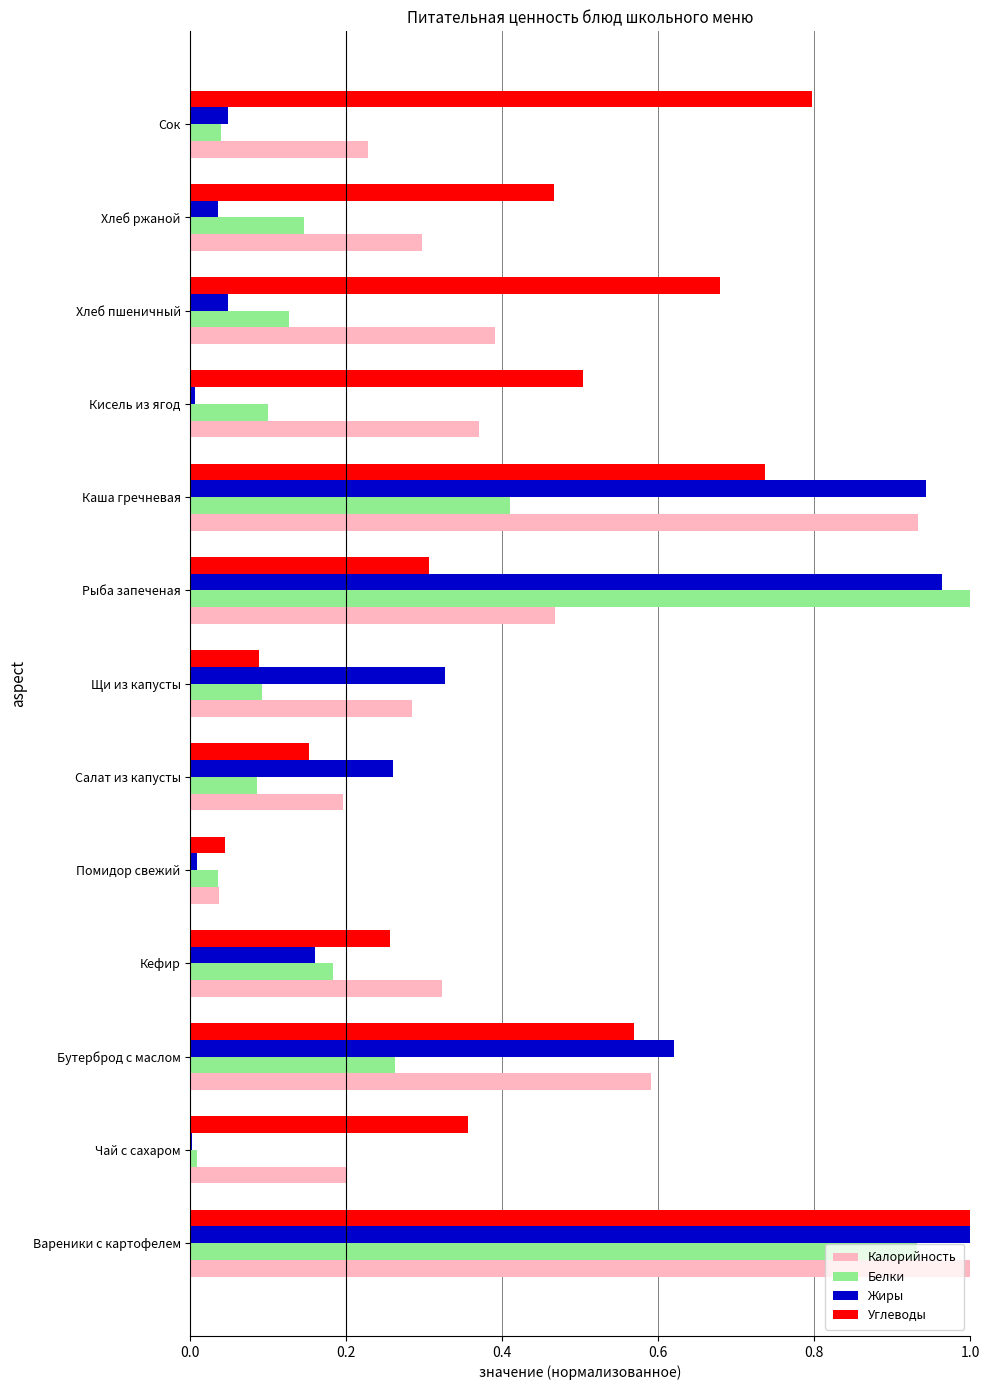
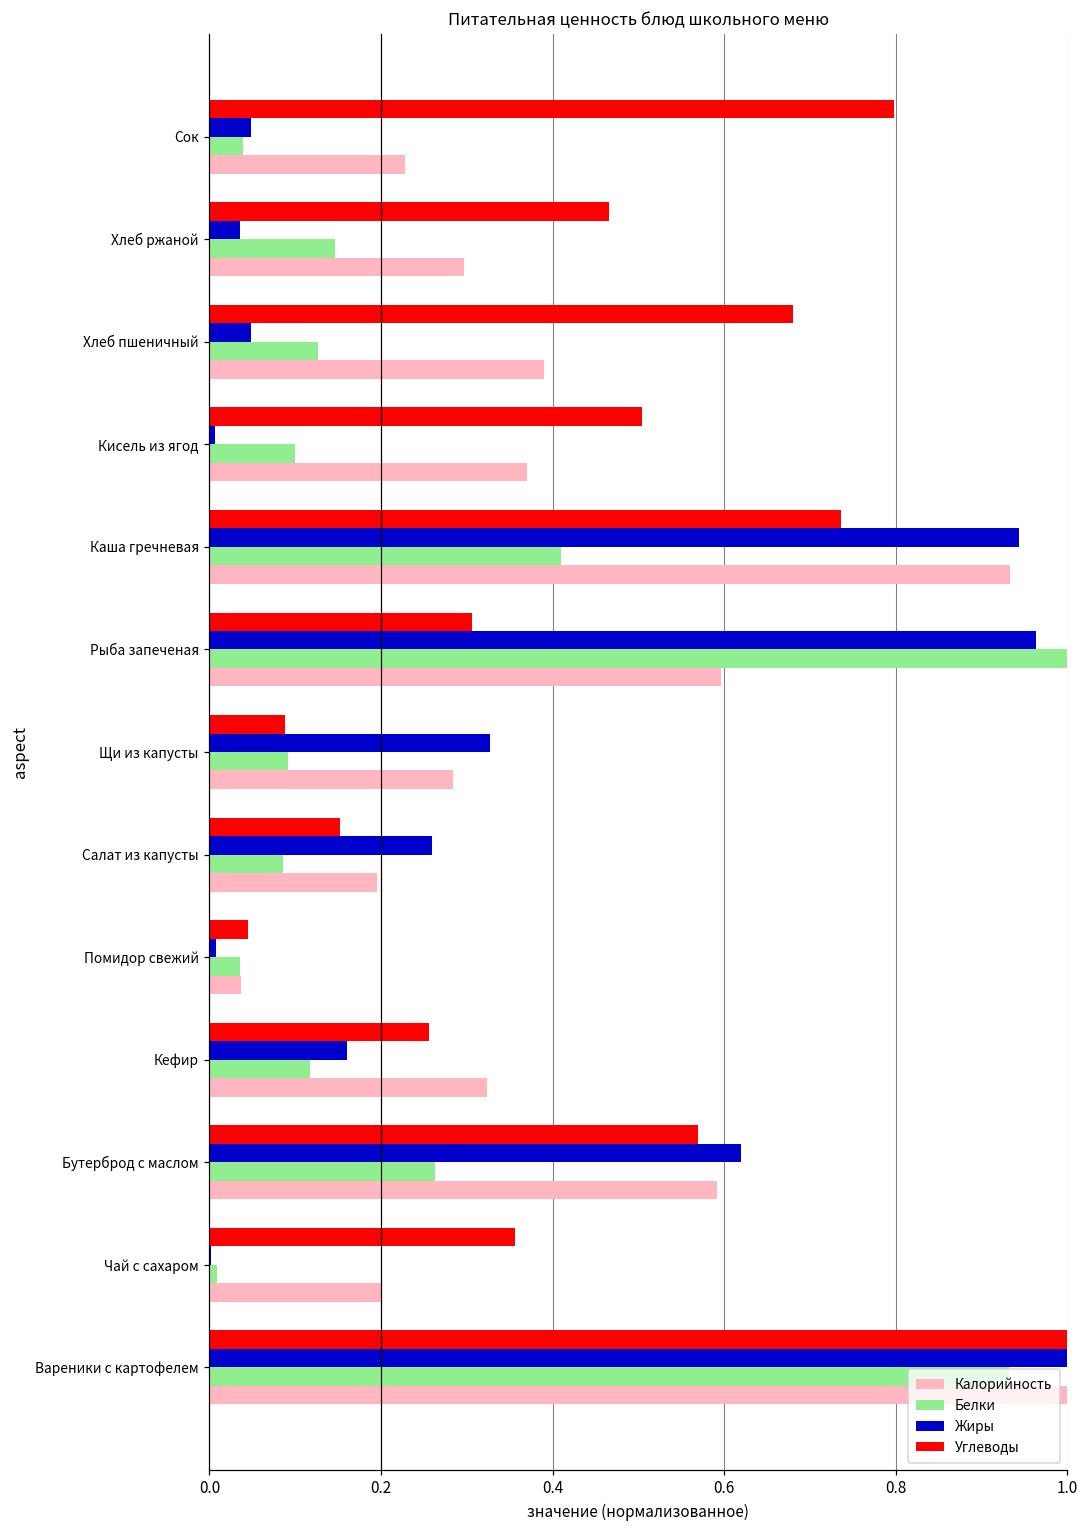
Калорийность, Рыба запеченая: 0.47 -> 0.60
Белки, Кефир: 0.18 -> 0.12
